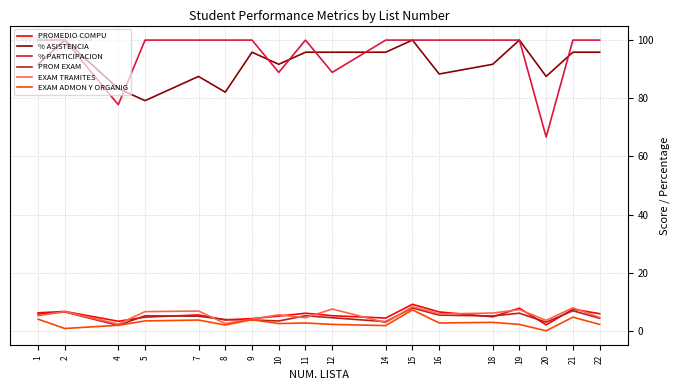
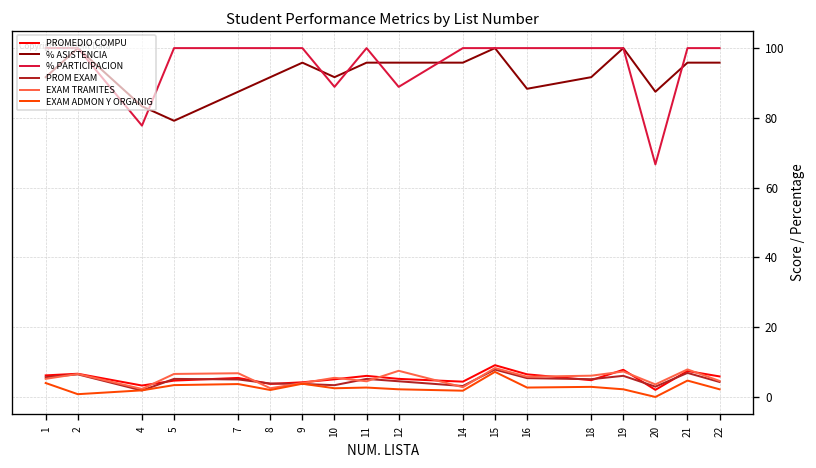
% ASISTENCIA, 8: 82 -> 92
